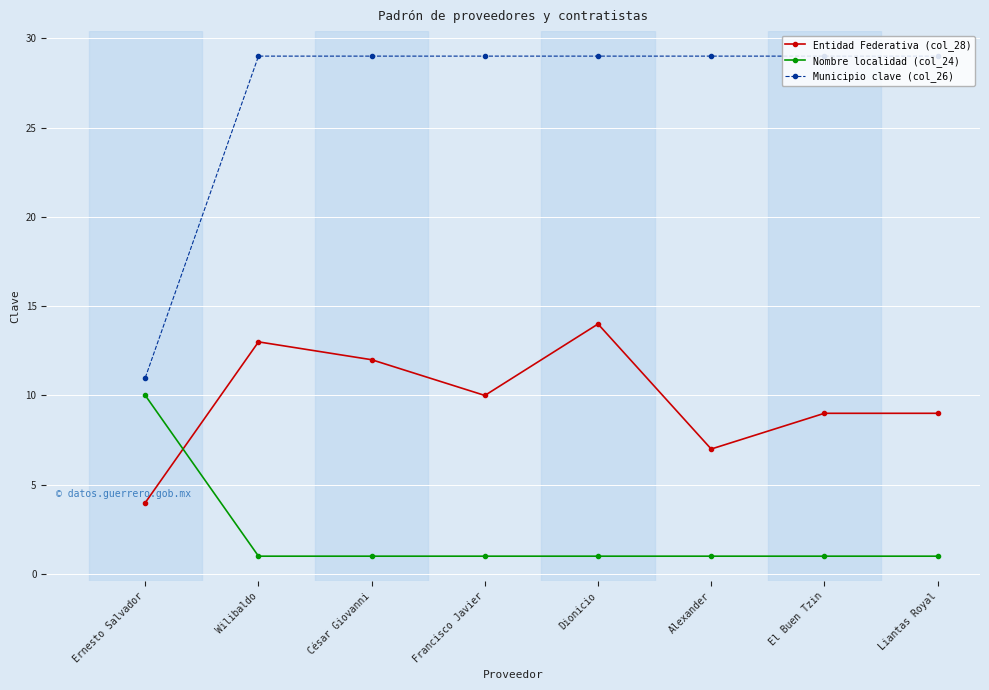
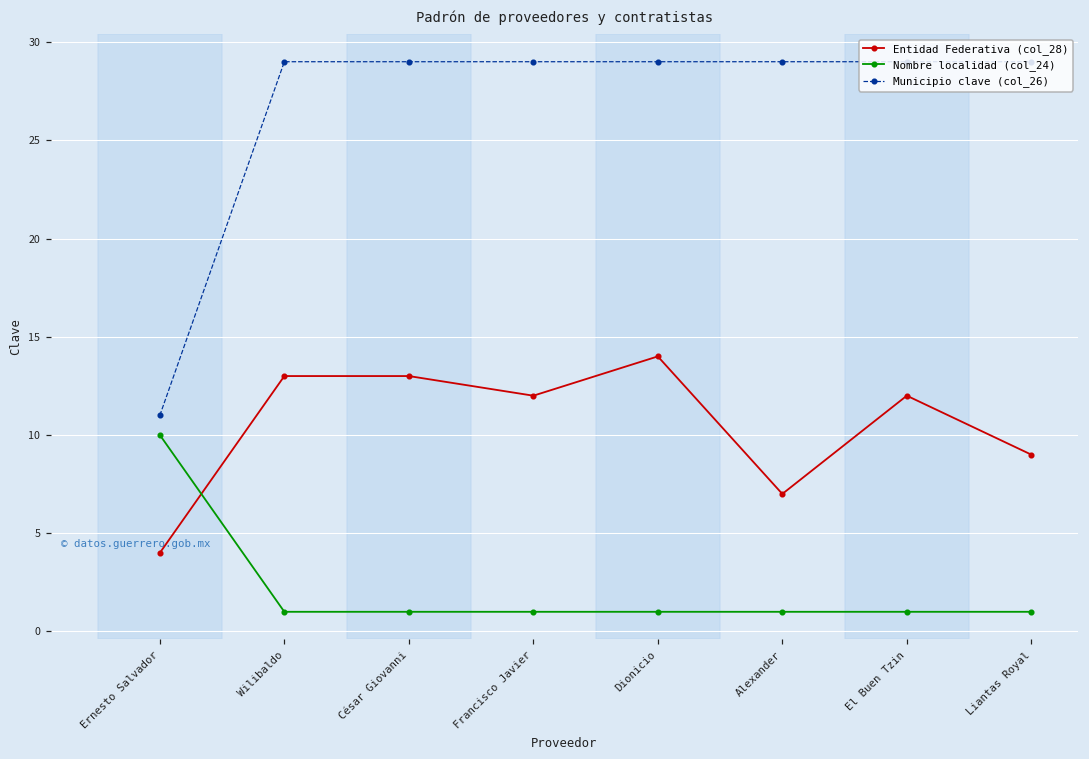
Entidad Federativa (col_28), César Giovanni: 12 -> 13
Entidad Federativa (col_28), Francisco Javier: 10 -> 12
Entidad Federativa (col_28), El Buen Tzin: 9 -> 12
